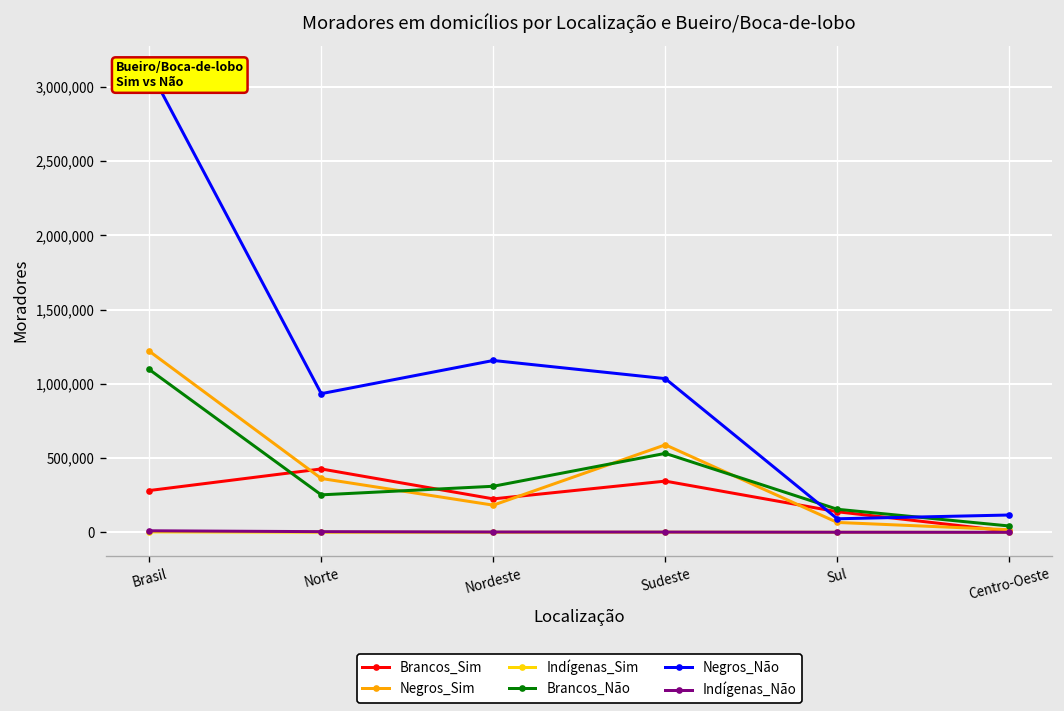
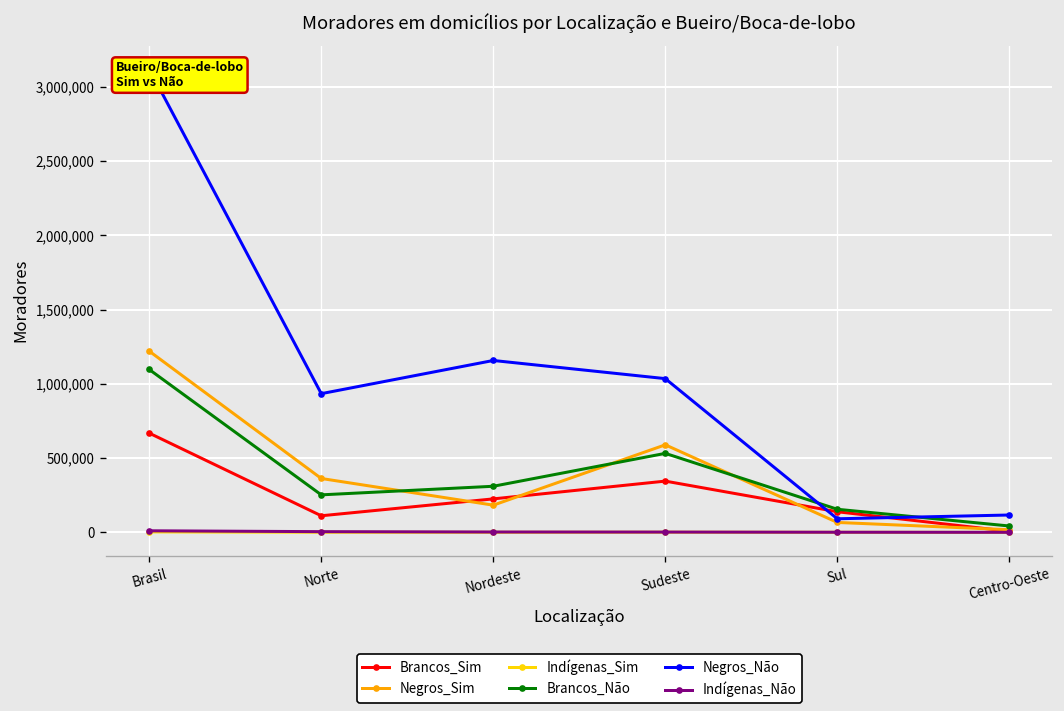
Brancos_Sim, Brasil: 280,000 -> 670,000
Brancos_Sim, Norte: 430,000 -> 110,000
